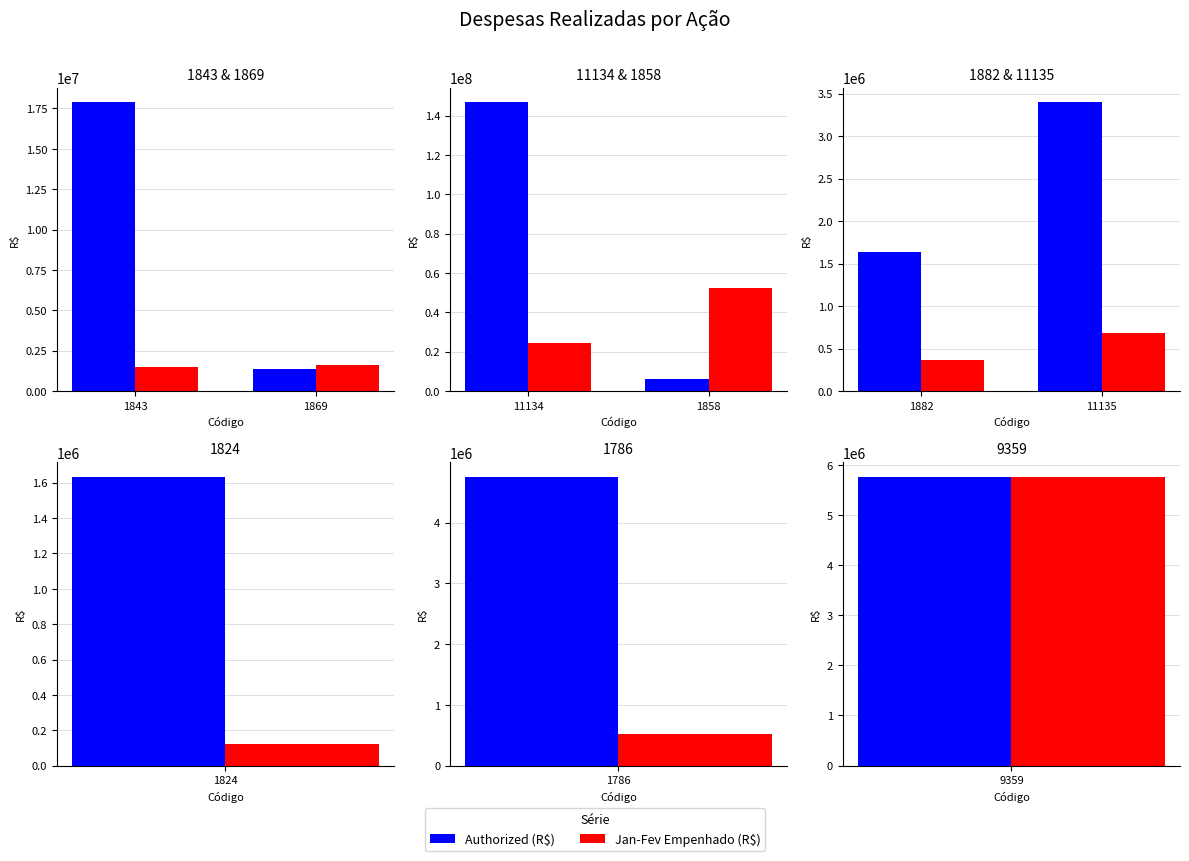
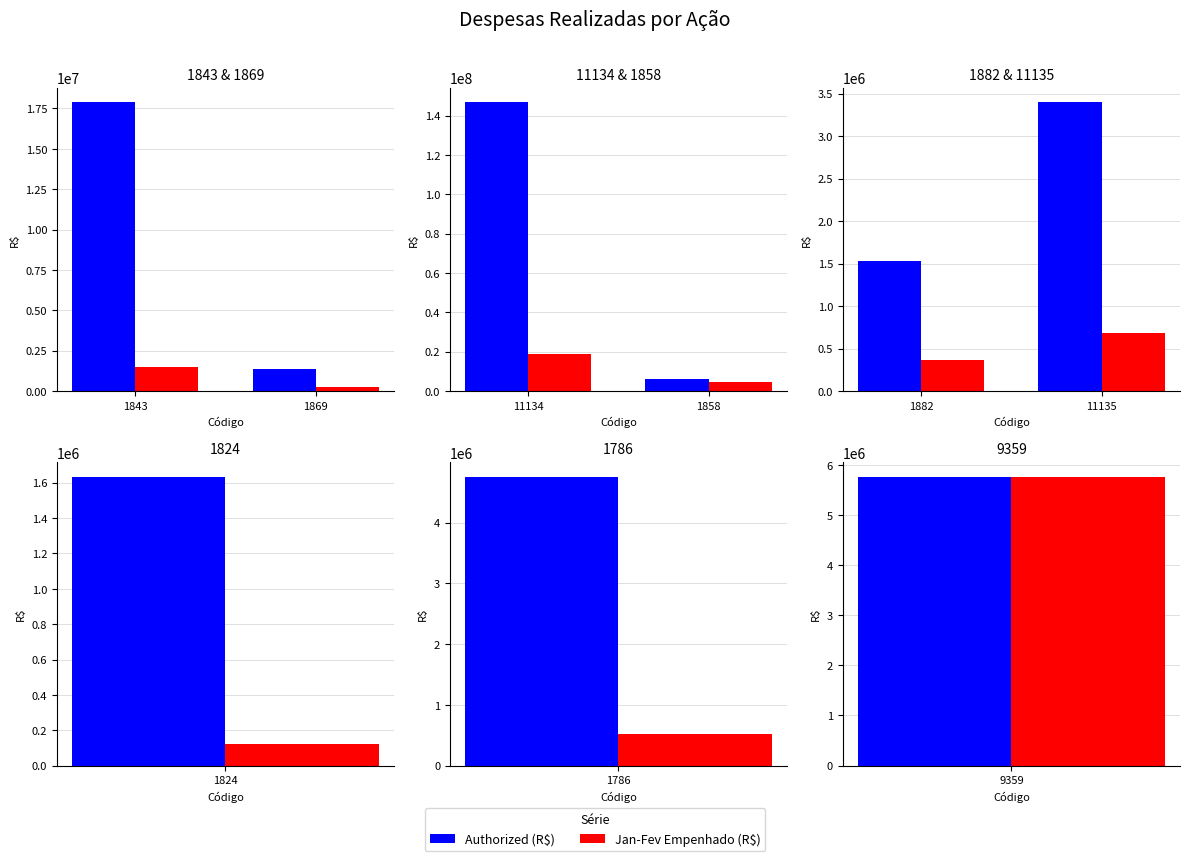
1843 & 1869, Jan-Fev Empenhado (R$), 1869: 1600000 -> 300000
11134 & 1858, Jan-Fev Empenhado (R$), 11134: 24000000 -> 19000000
11134 & 1858, Jan-Fev Empenhado (R$), 1858: 52000000 -> 4000000
1882 & 11135, Authorized (R$), 1882: 1600000 -> 1500000
